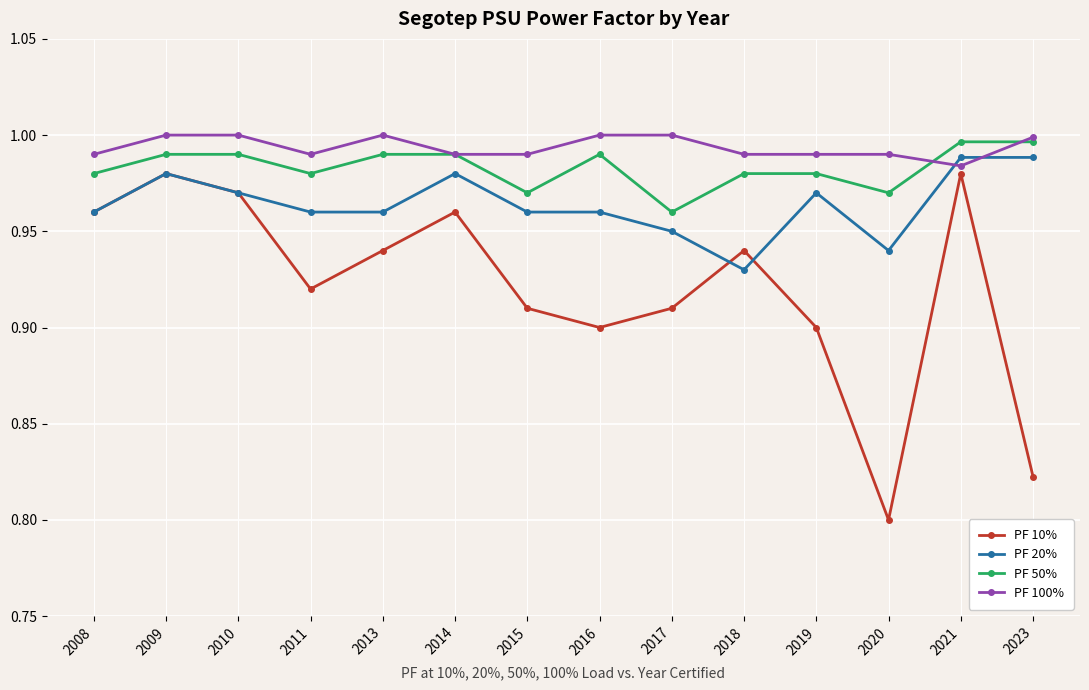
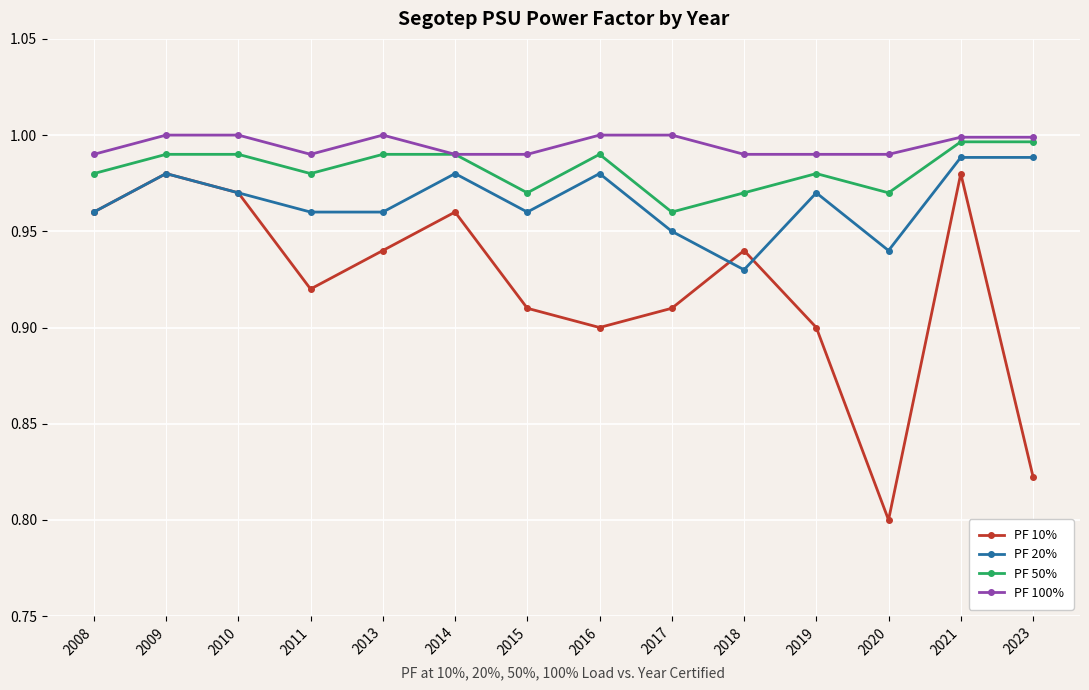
PF 20%, 2016: 0.96 -> 0.98
PF 50%, 2018: 0.98 -> 0.97
PF 100%, 2021: 0.984 -> 0.999
